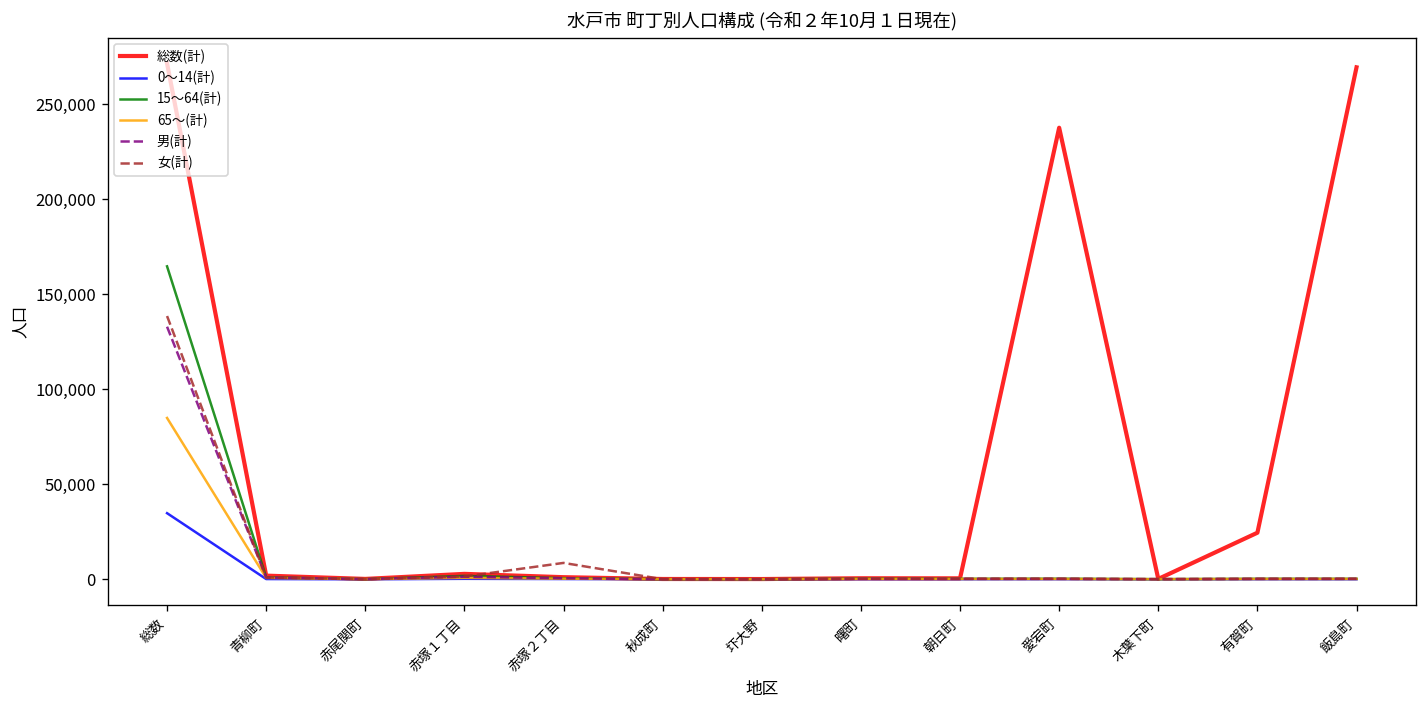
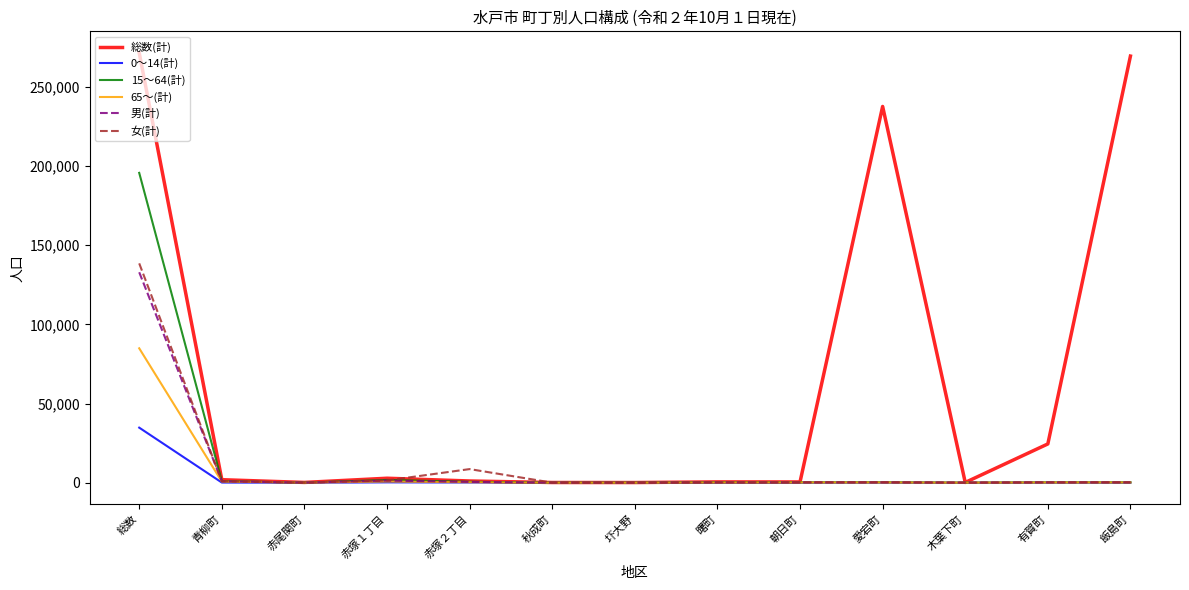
15～64(計), 総数: 165,000 -> 196,000
